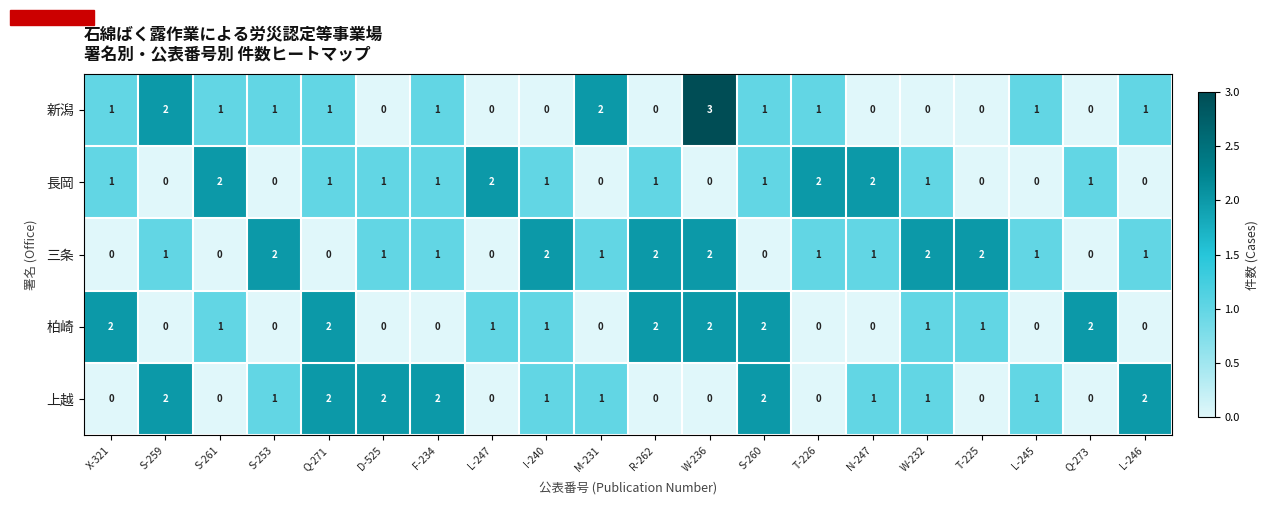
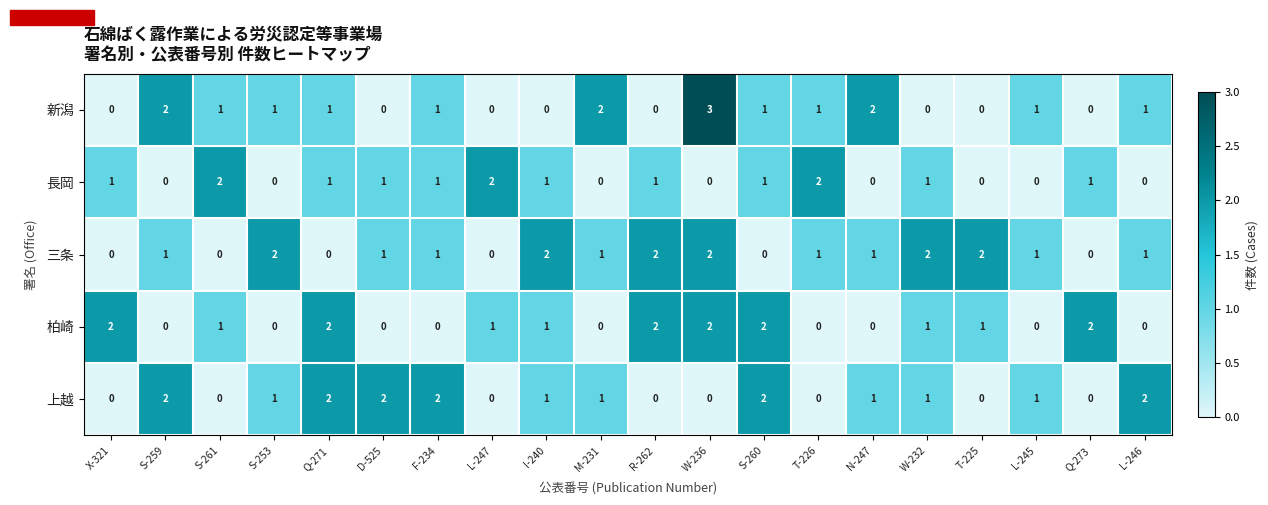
新潟, X-321: 1 -> 0
新潟, N-247: 0 -> 2
長岡, N-247: 2 -> 0
